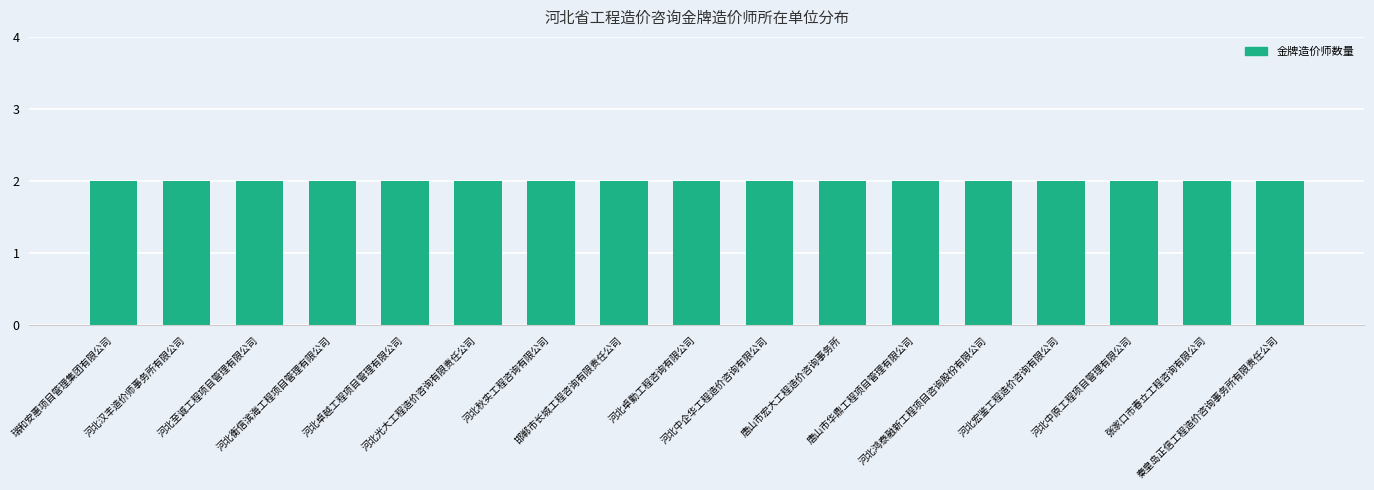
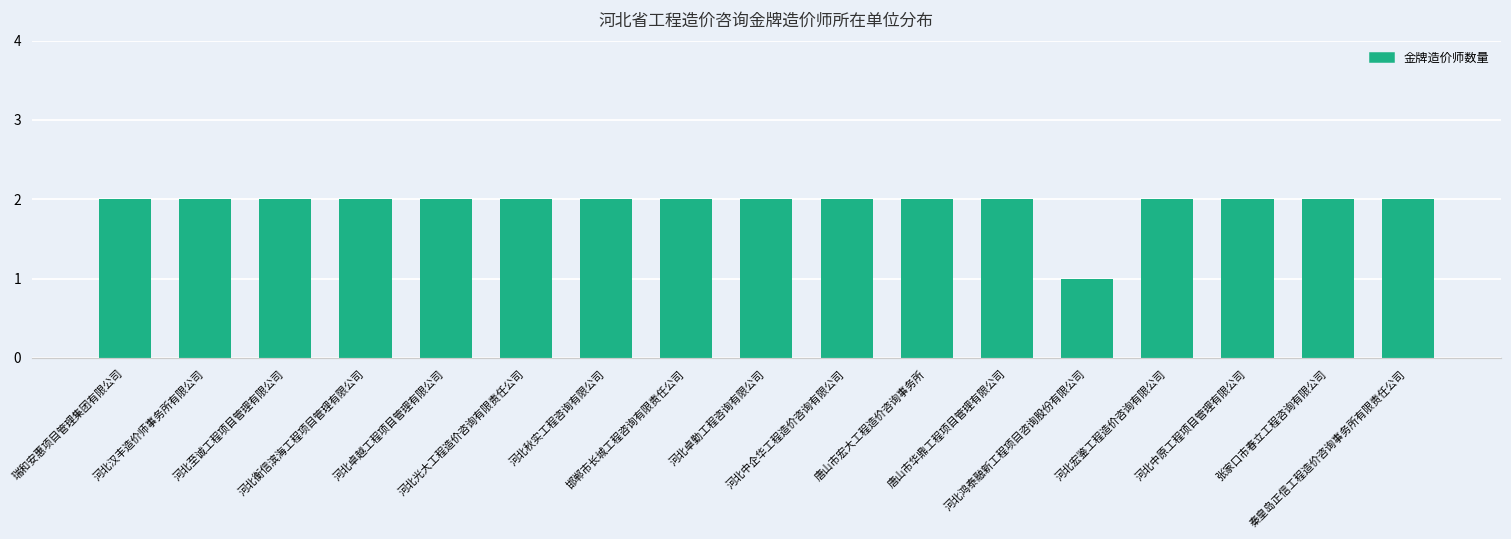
河北鸿泰融新工程项目咨询股份有限公司: 2 -> 1
